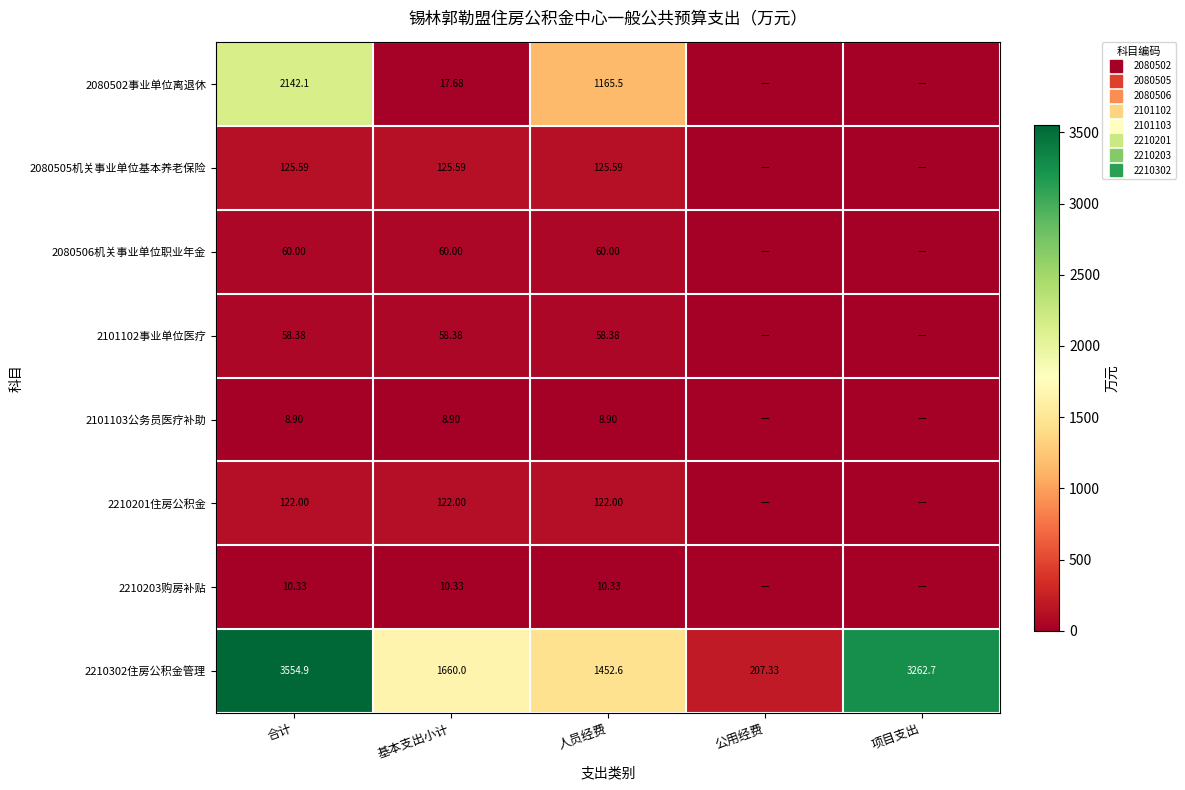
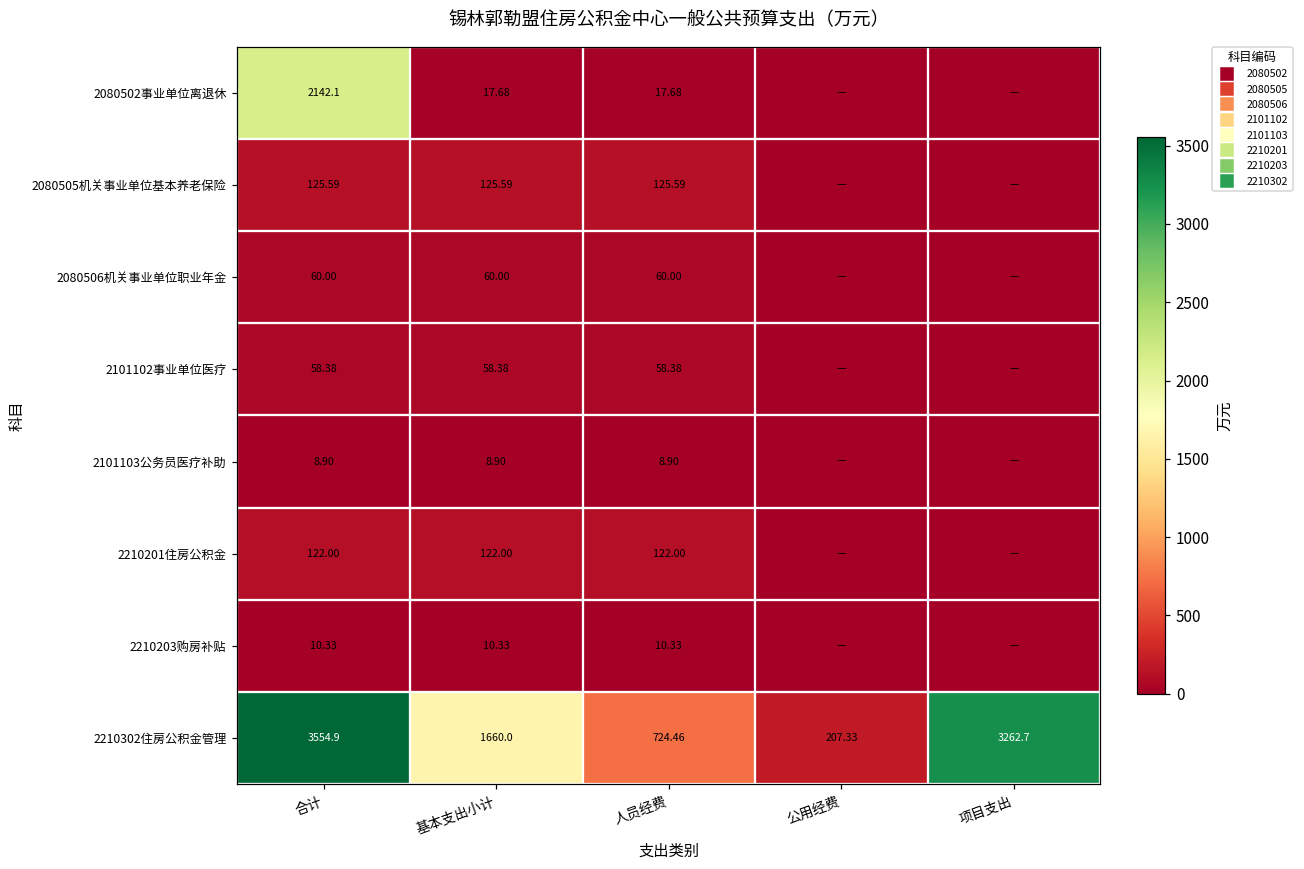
2080502事业单位离退休, 人员经费: 1165.5 -> 17.68
2210302住房公积金管理, 人员经费: 1452.6 -> 724.46
